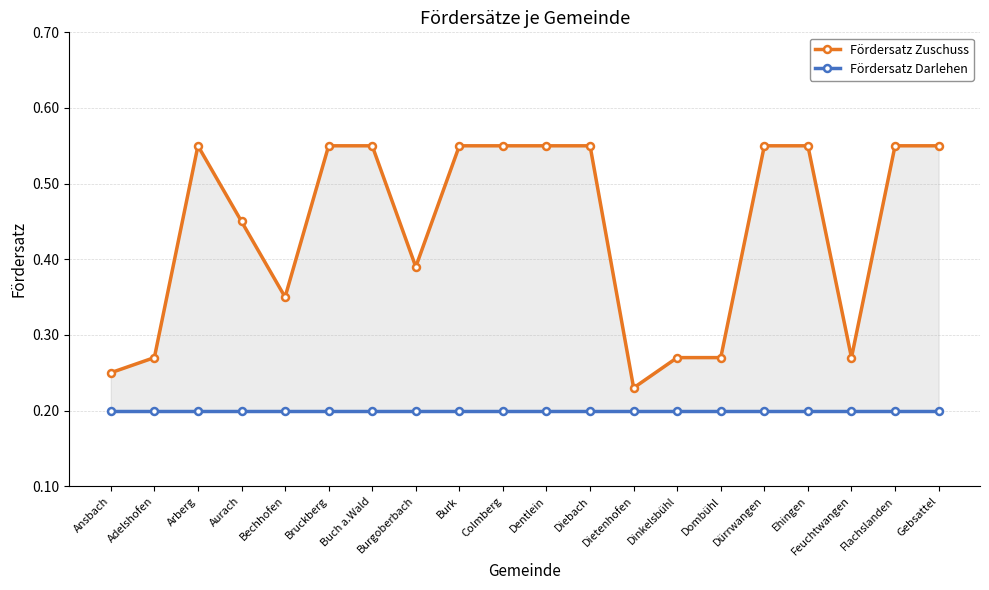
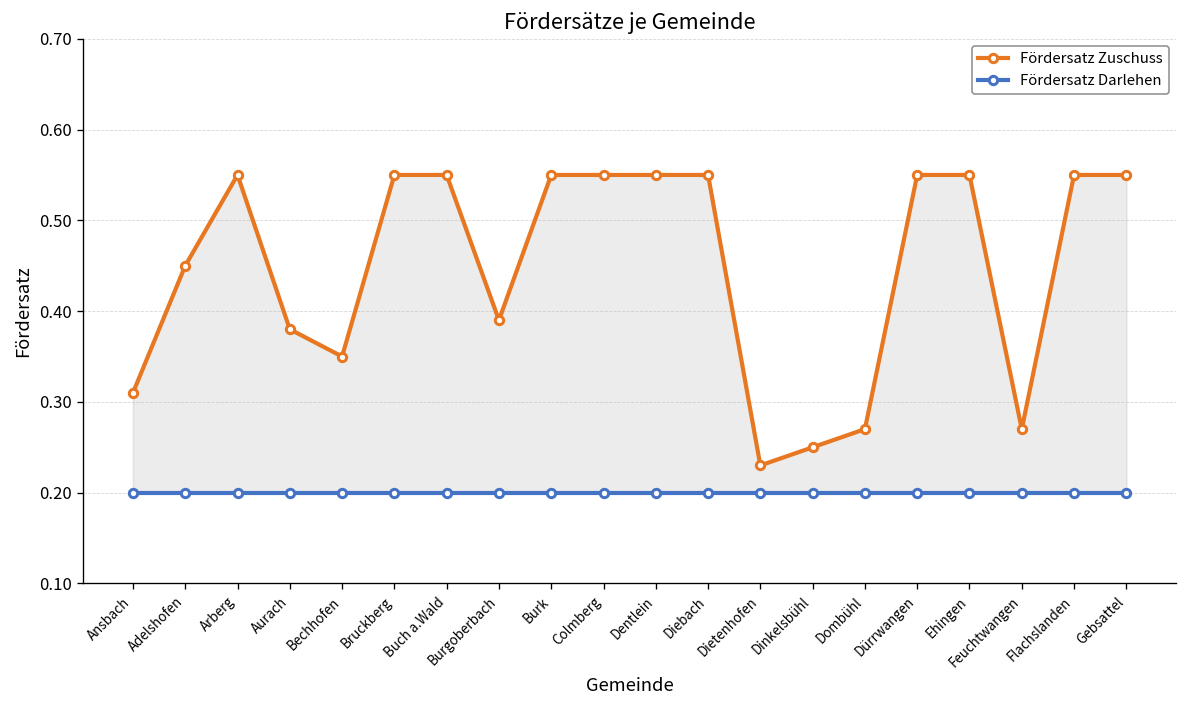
Fördersatz Zuschuss, Ansbach: 0.25 -> 0.31
Fördersatz Zuschuss, Adelshofen: 0.27 -> 0.45
Fördersatz Zuschuss, Aurach: 0.45 -> 0.38
Fördersatz Zuschuss, Dinkelsbühl: 0.27 -> 0.25
